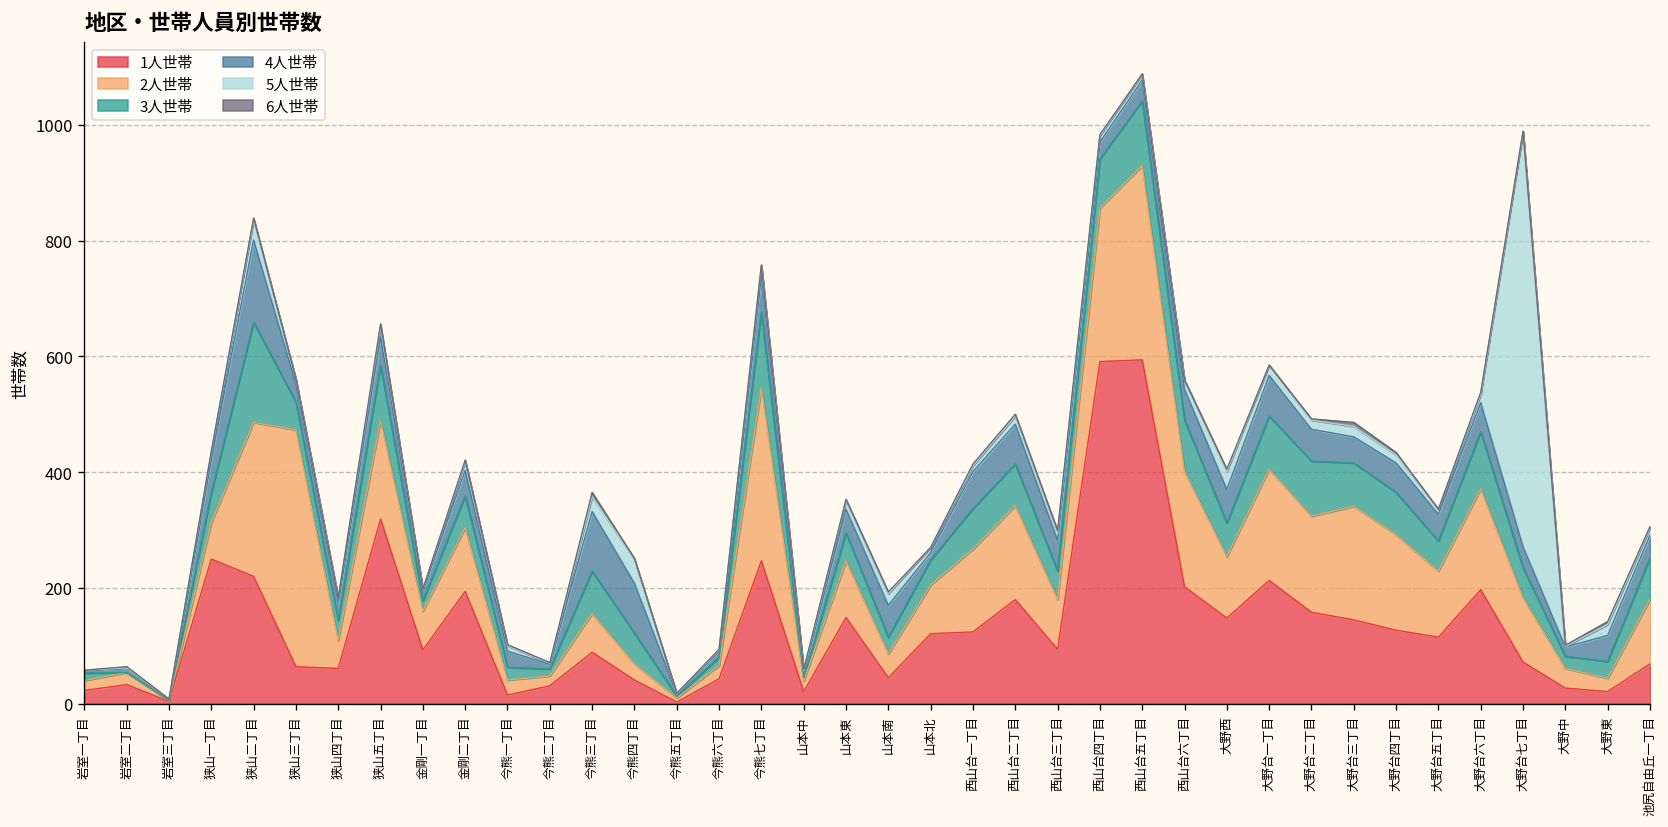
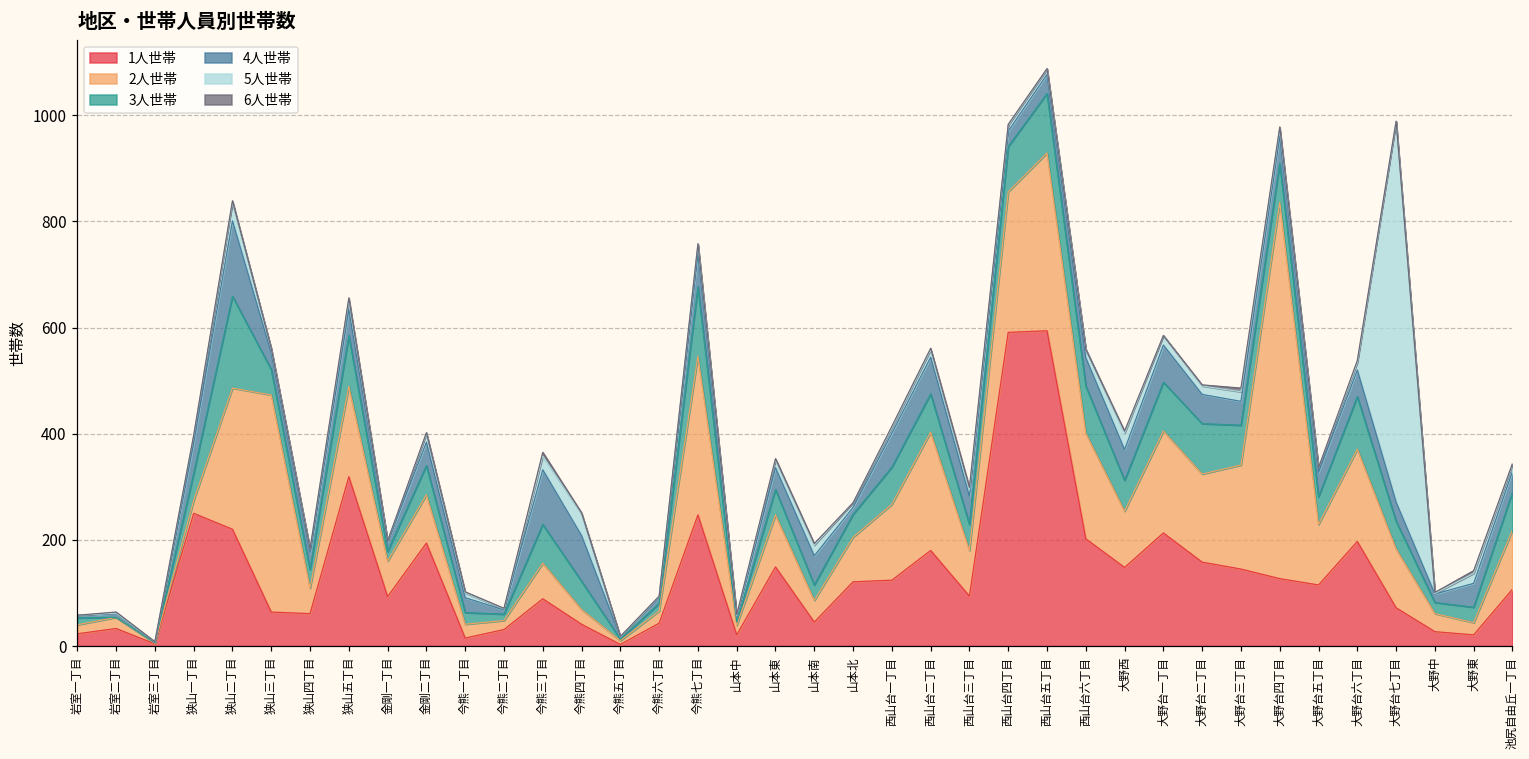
2人世帯, 狭山一丁目: 60 -> 20
2人世帯, 金剛二丁目: 110 -> 90
2人世帯, 西山台二丁目: 160 -> 220
2人世帯, 大野台四丁目: 170 -> 710
1人世帯, 池尻自由丘一丁目: 70 -> 110
